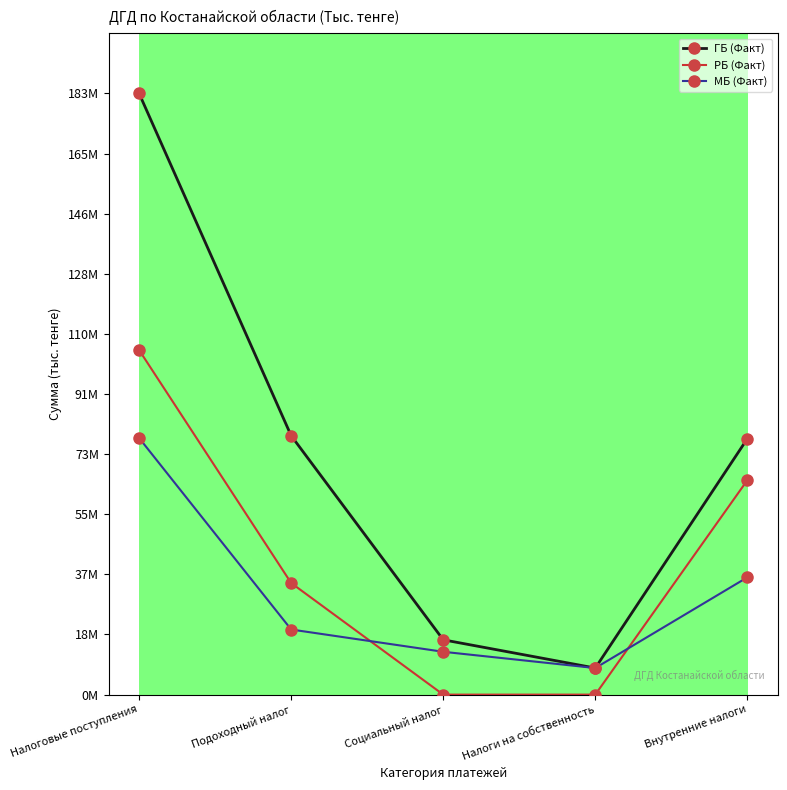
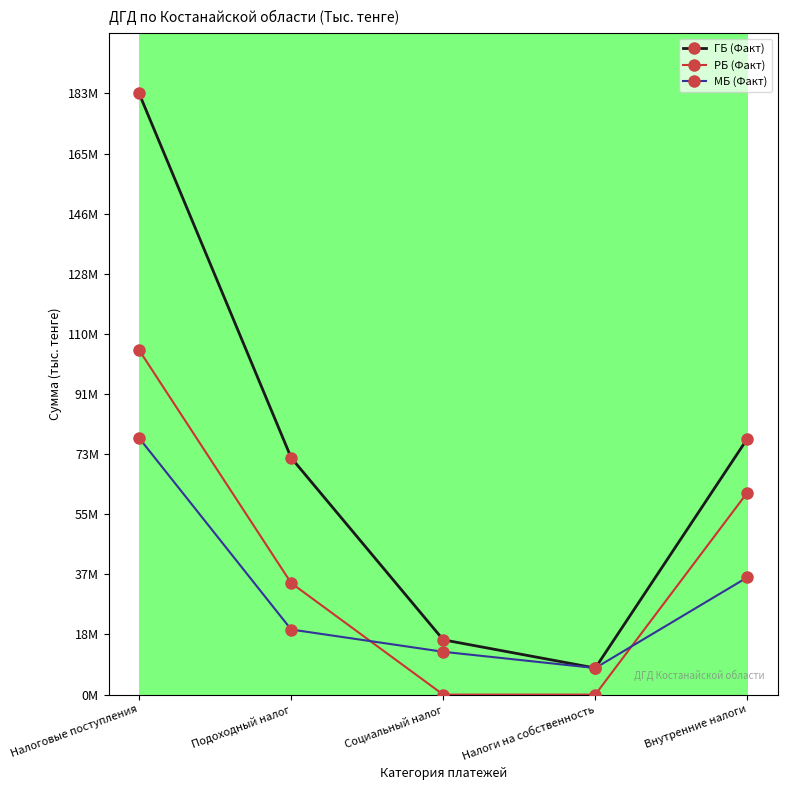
ГБ (Факт), Подоходный налог: 79000000 -> 72000000
РБ (Факт), Внутренние налоги: 65000000 -> 62000000
